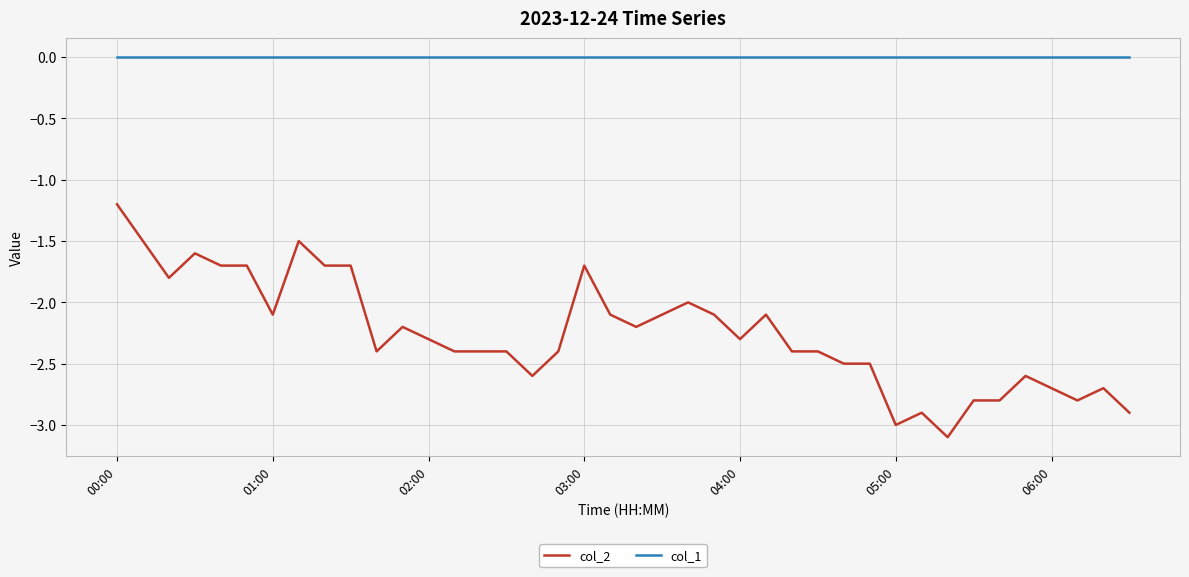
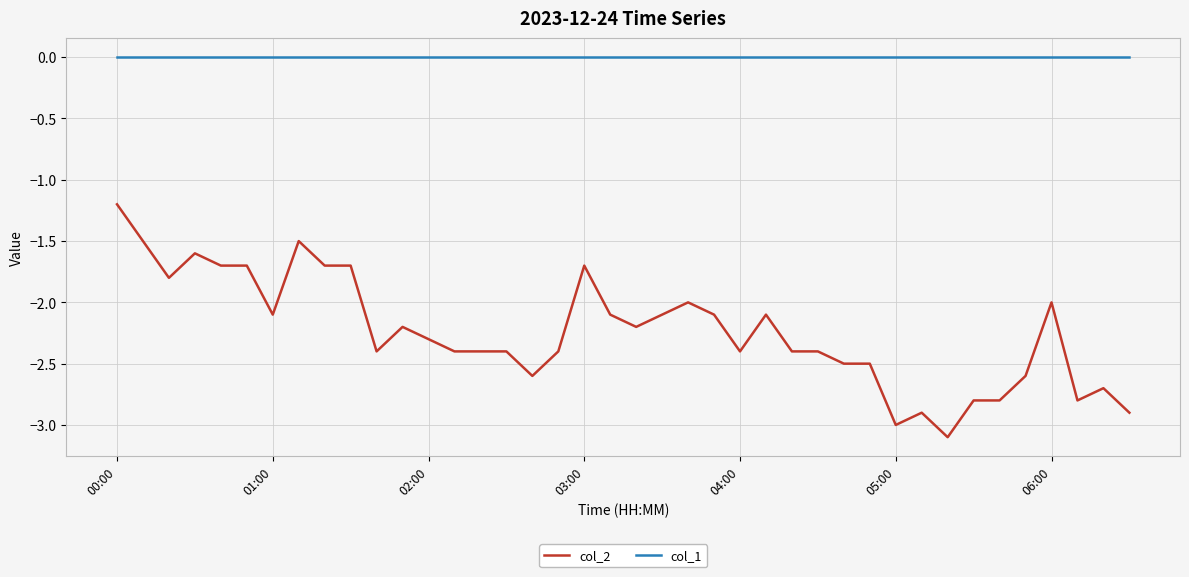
col_2, 04:00: -2.3 -> -2.4
col_2, 06:00: -2.7 -> -2.0
